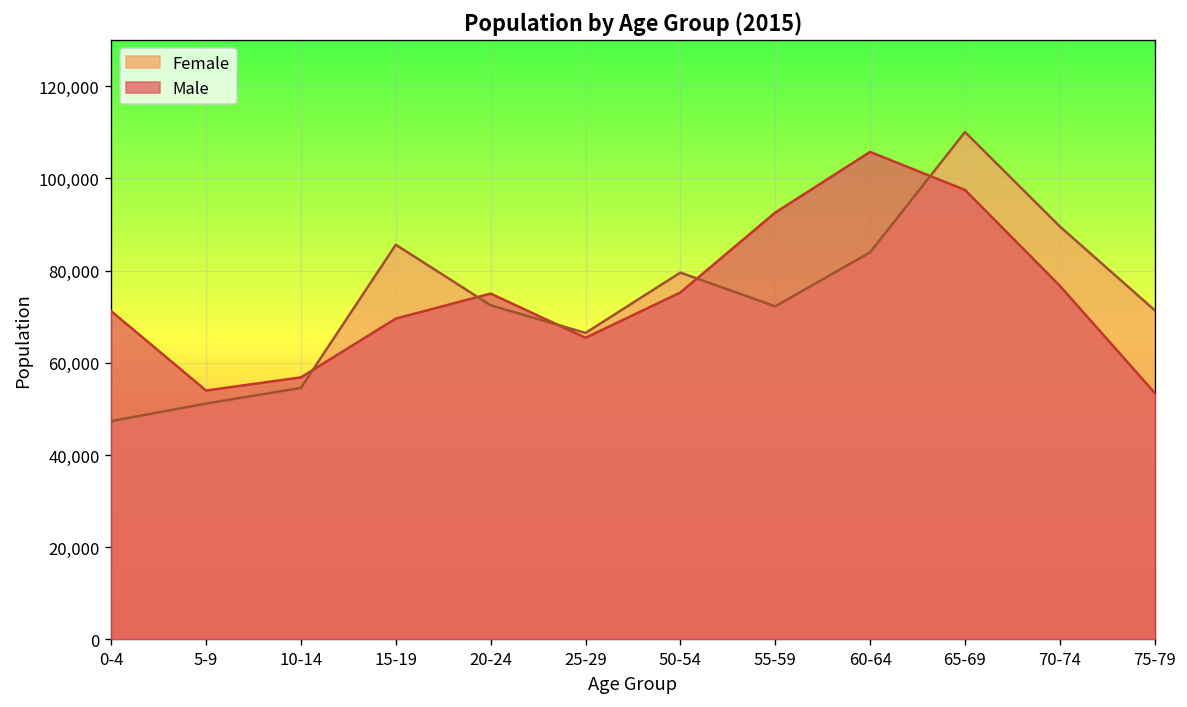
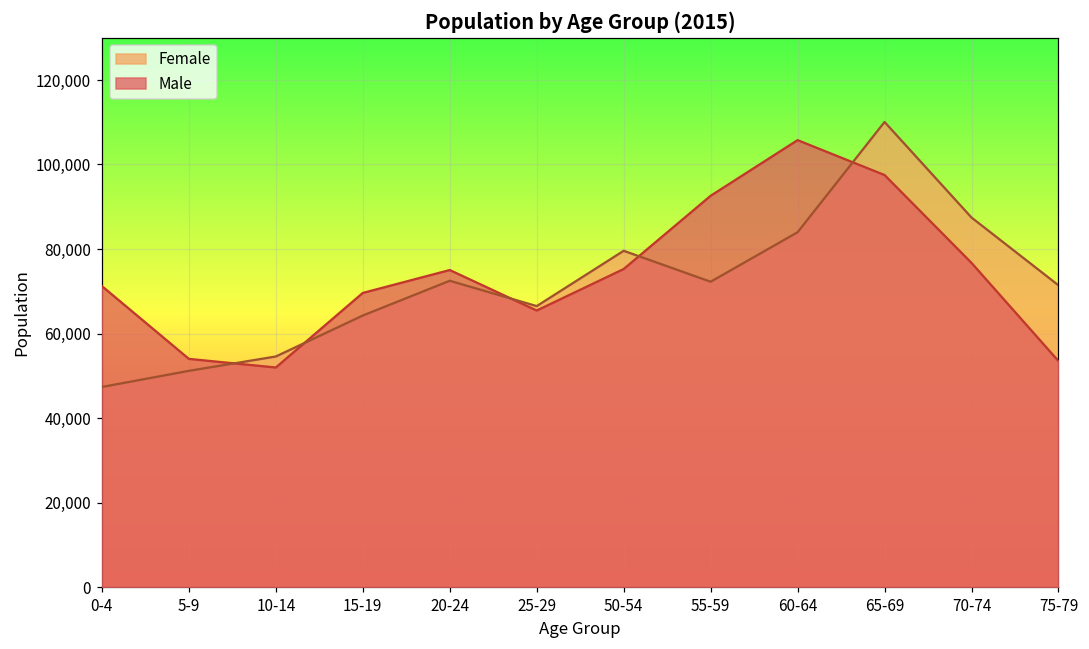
Male, 10-14: 57,000 -> 52,000
Female, 15-19: 86,000 -> 64,000
Female, 70-74: 90,000 -> 87,000
